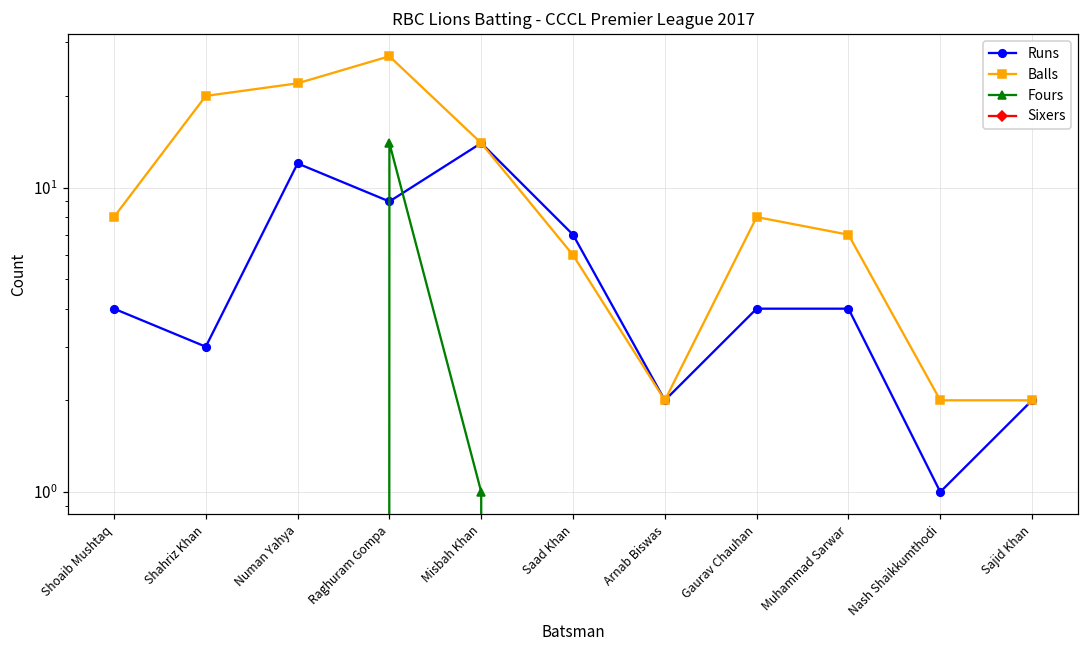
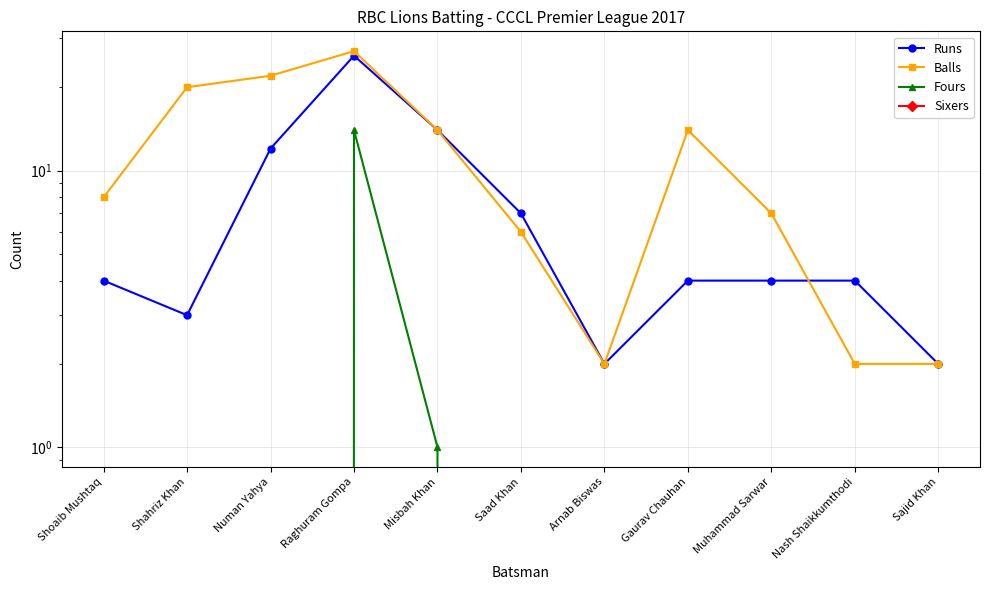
Runs, Raghuram Gompa: 9 -> 26
Balls, Gaurav Chauhan: 8 -> 14
Runs, Nash Shaikkumthodi: 1 -> 4
